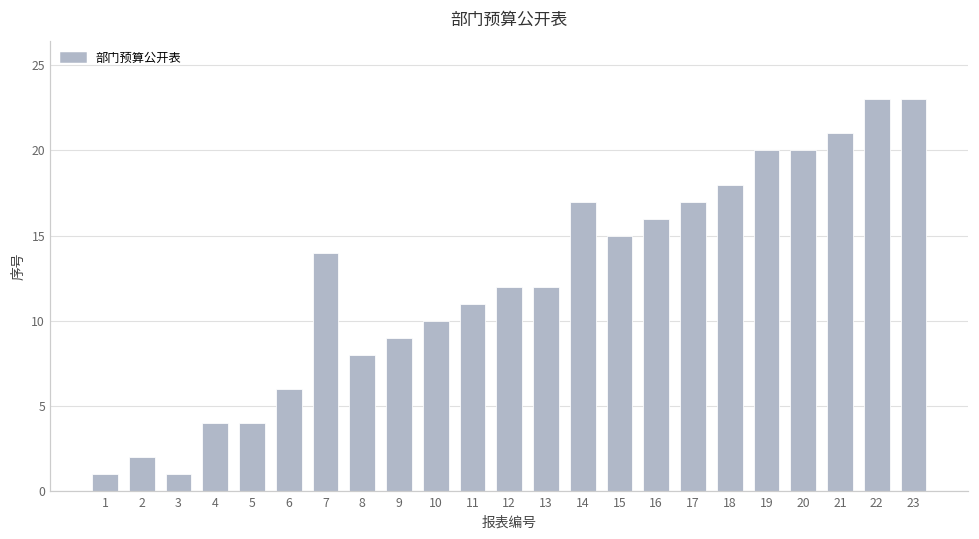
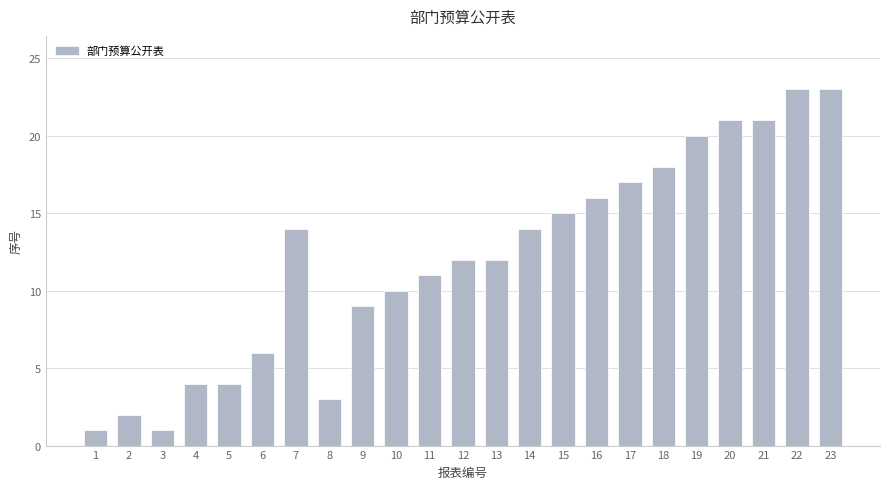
8: 8 -> 3
14: 17 -> 14
20: 20 -> 21
